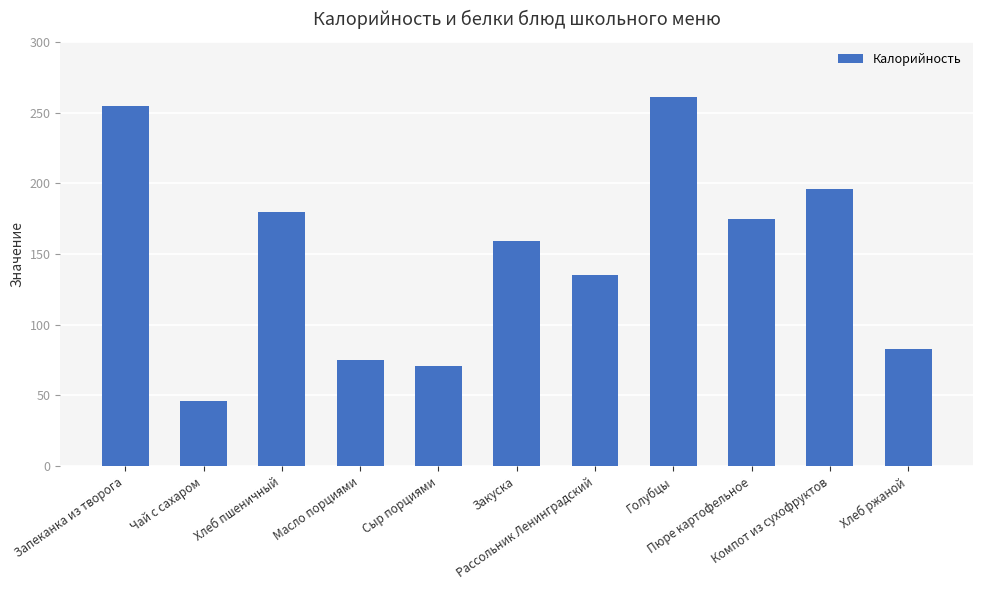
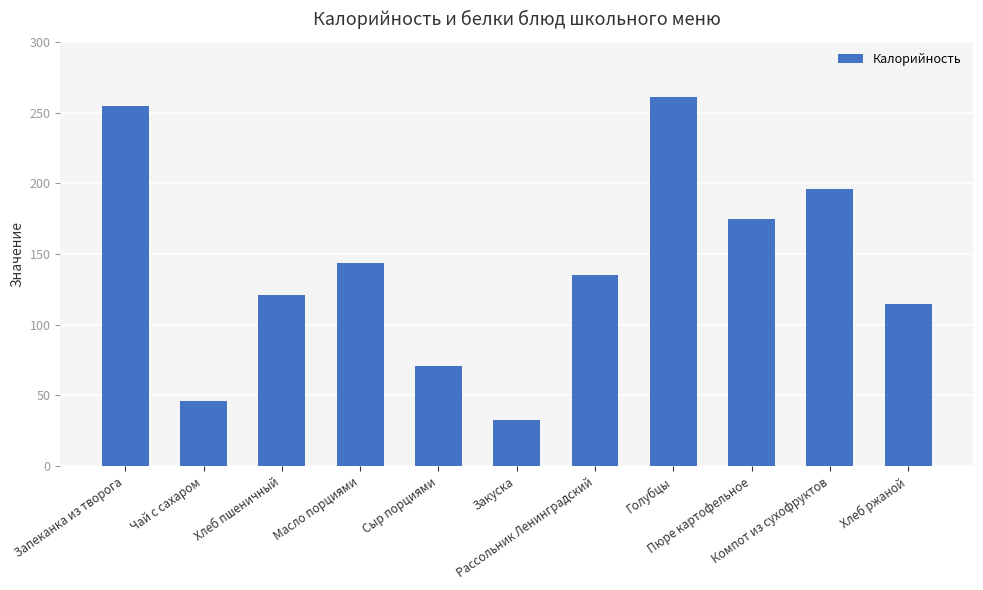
Хлеб пшеничный: 180 -> 121
Масло порциями: 75 -> 144
Закуска: 159 -> 33
Хлеб ржаной: 83 -> 115
